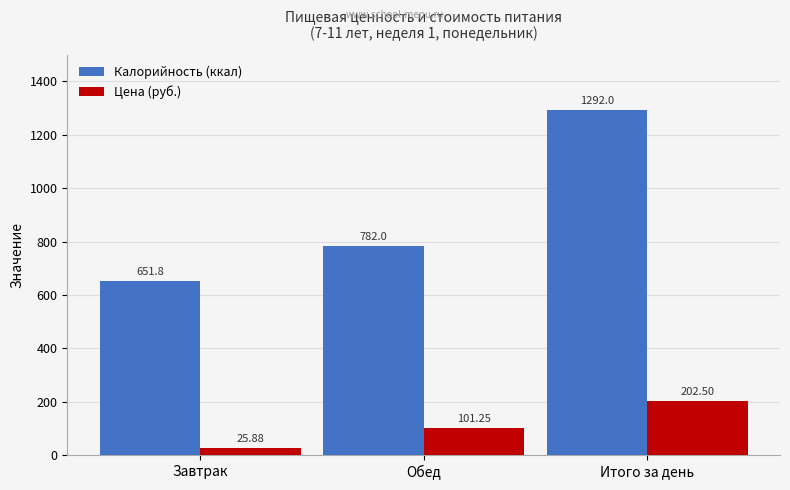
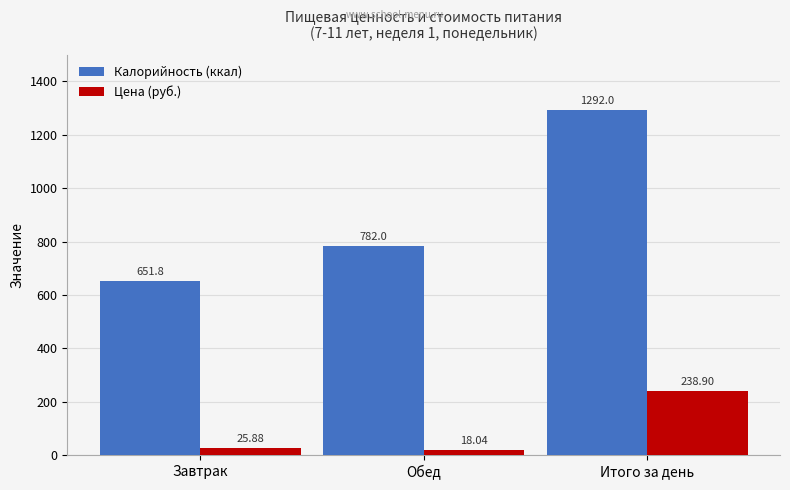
Цена (руб.), Обед: 101.25 -> 18.04
Цена (руб.), Итого за день: 202.50 -> 238.90
